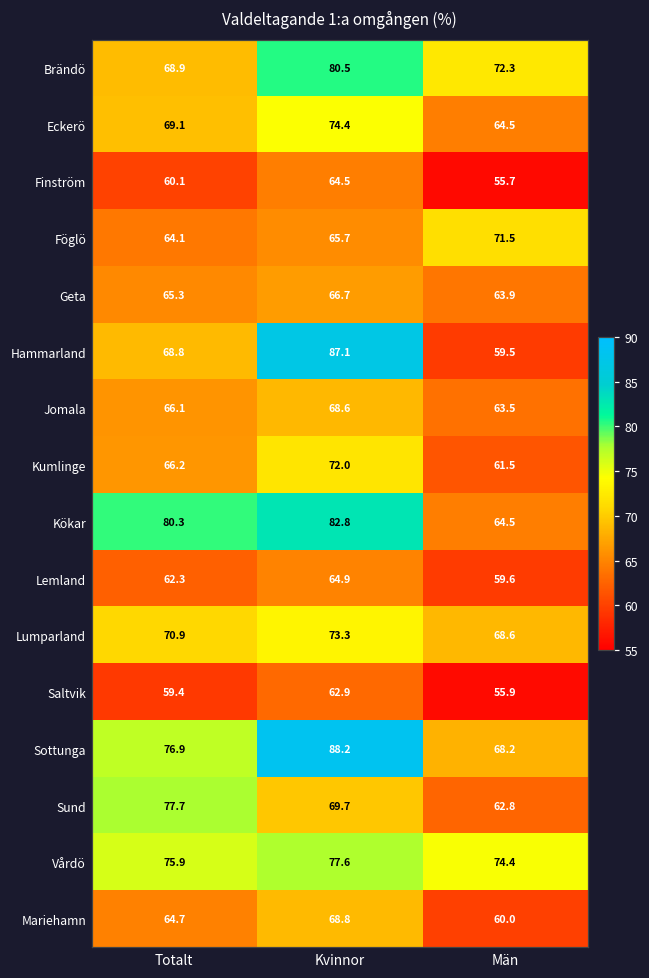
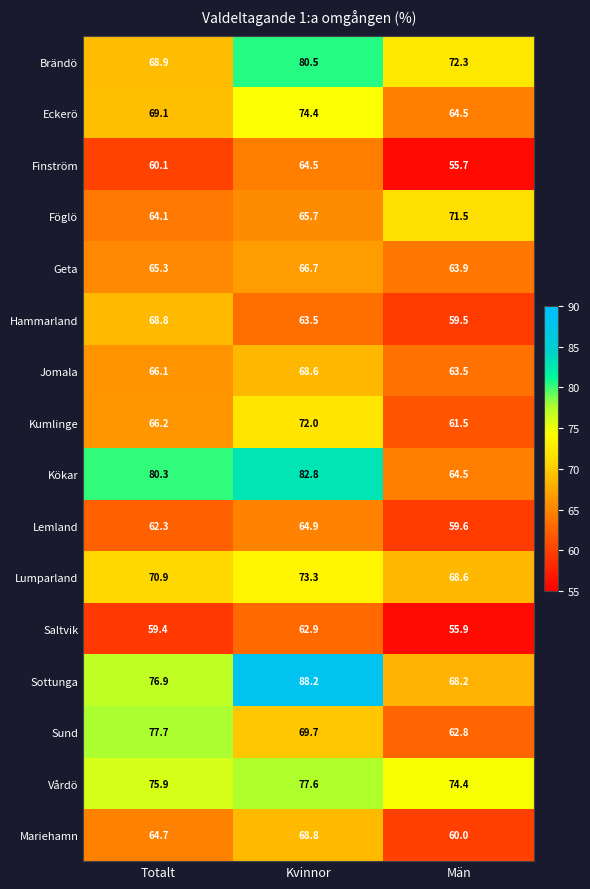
Hammarland, Kvinnor: 87.1 -> 63.5
